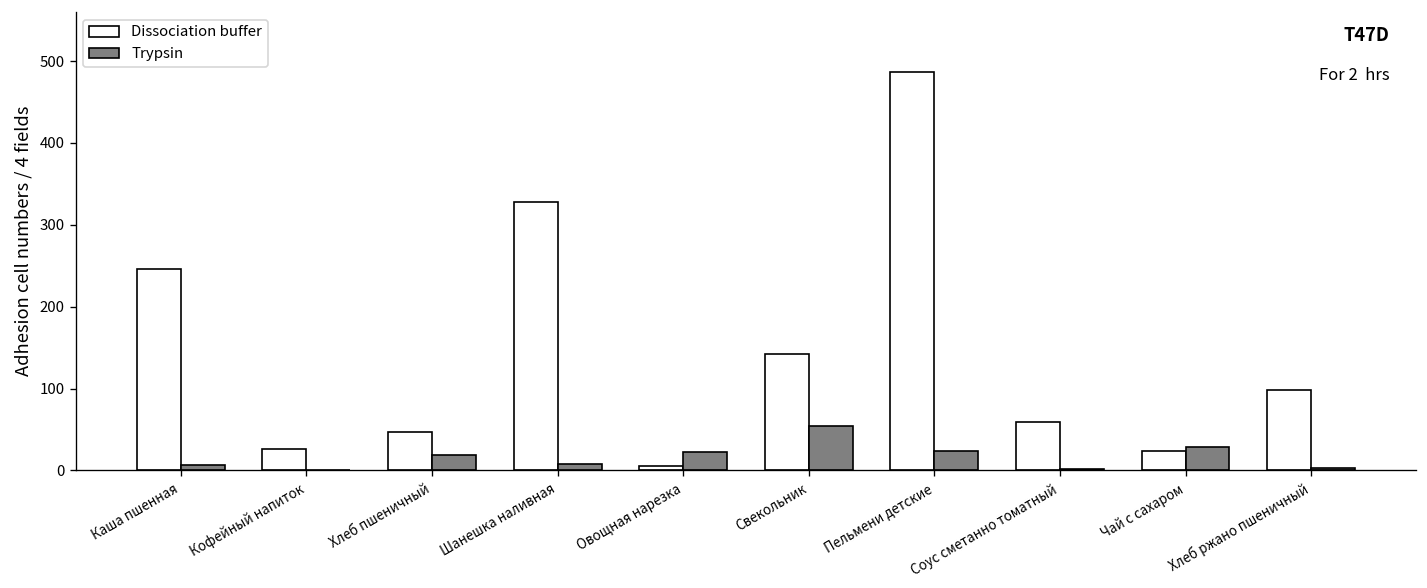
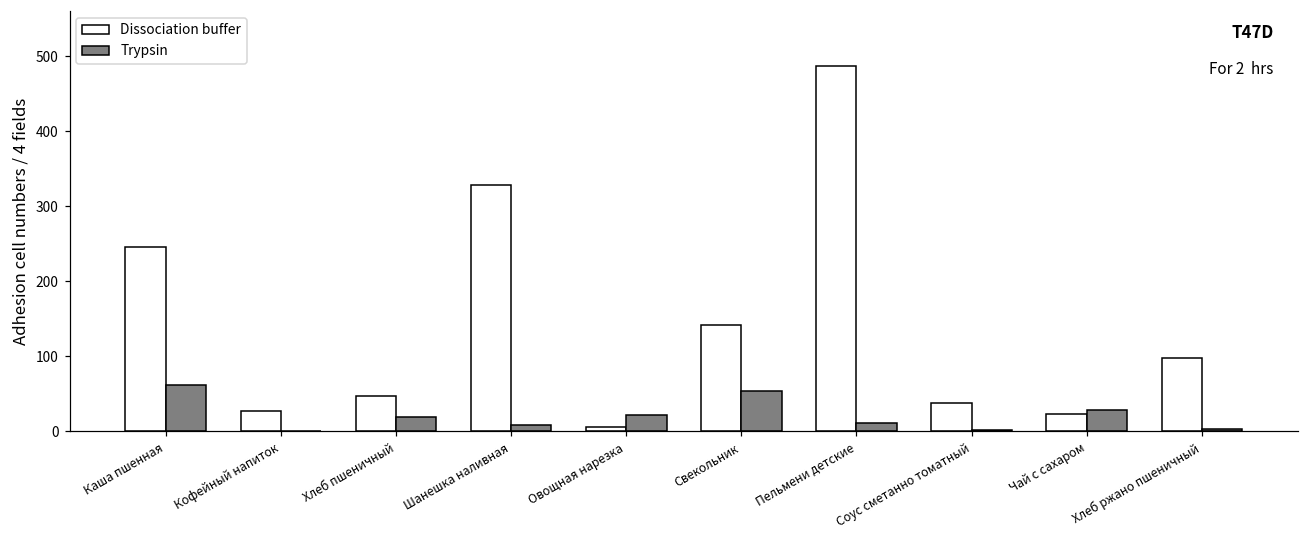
Trypsin, Каша пшенная: 10 -> 60
Trypsin, Пельмени детские: 20 -> 10
Dissociation buffer, Соус сметанно томатный: 60 -> 40
